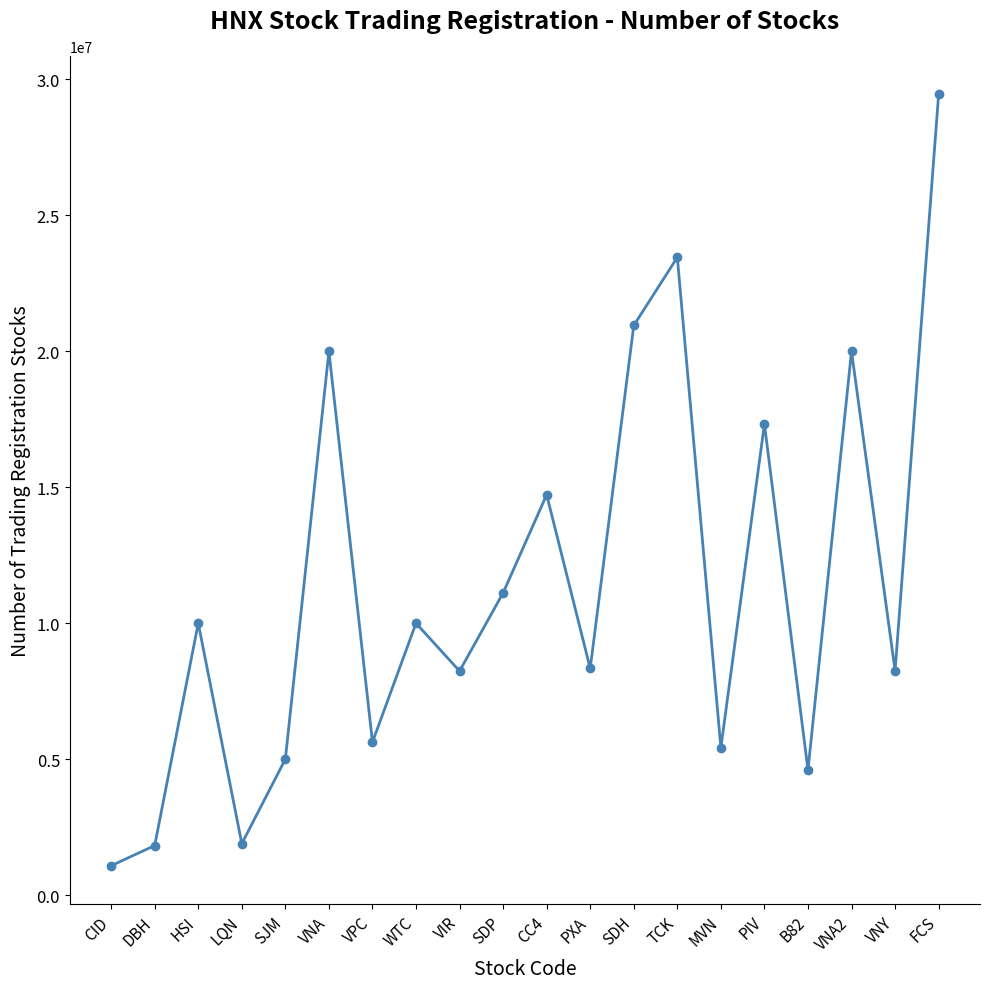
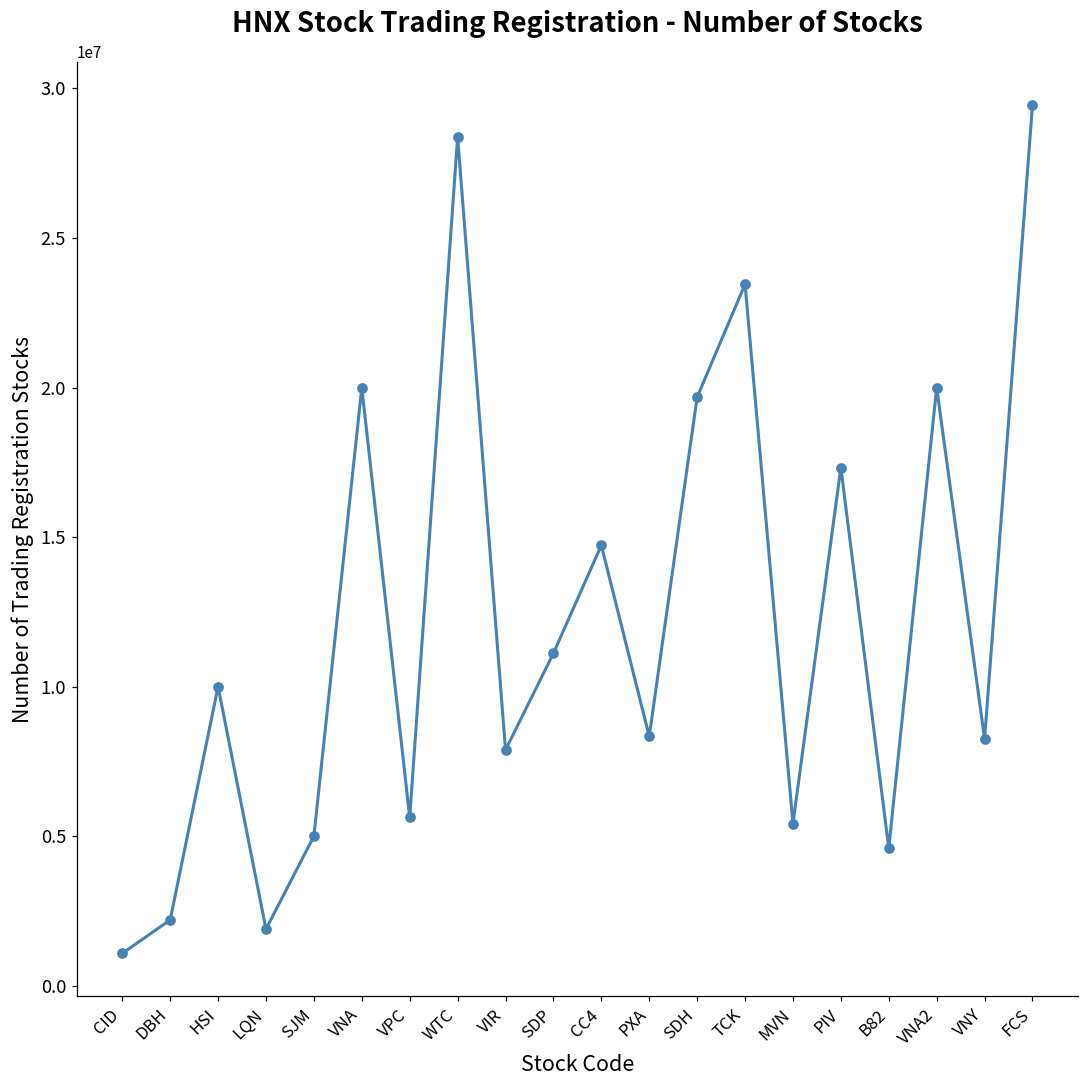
DBH: 1800000 -> 2200000
WTC: 10000000 -> 28400000
VIR: 8200000 -> 7900000
SDH: 21000000 -> 19700000
